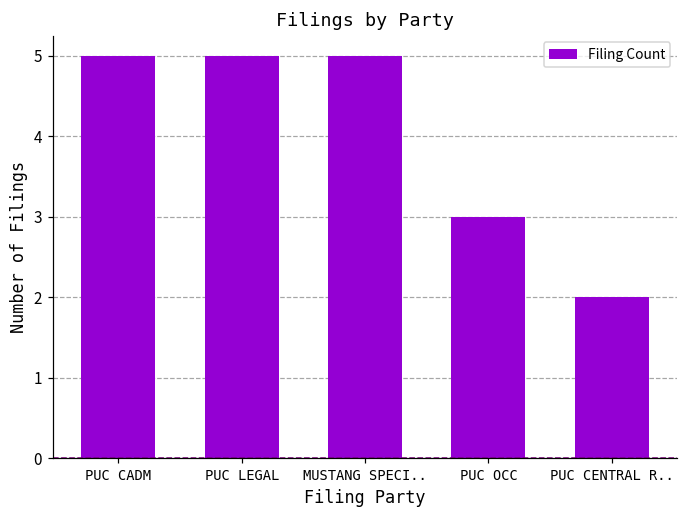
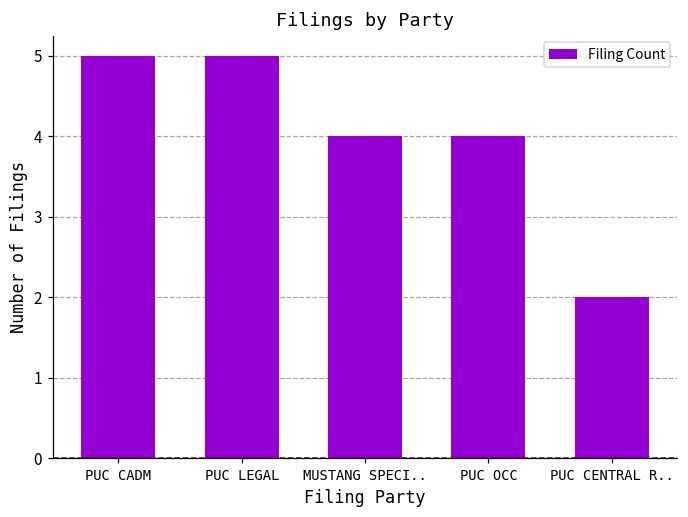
MUSTANG SPECI..: 5 -> 4
PUC OCC: 3 -> 4
